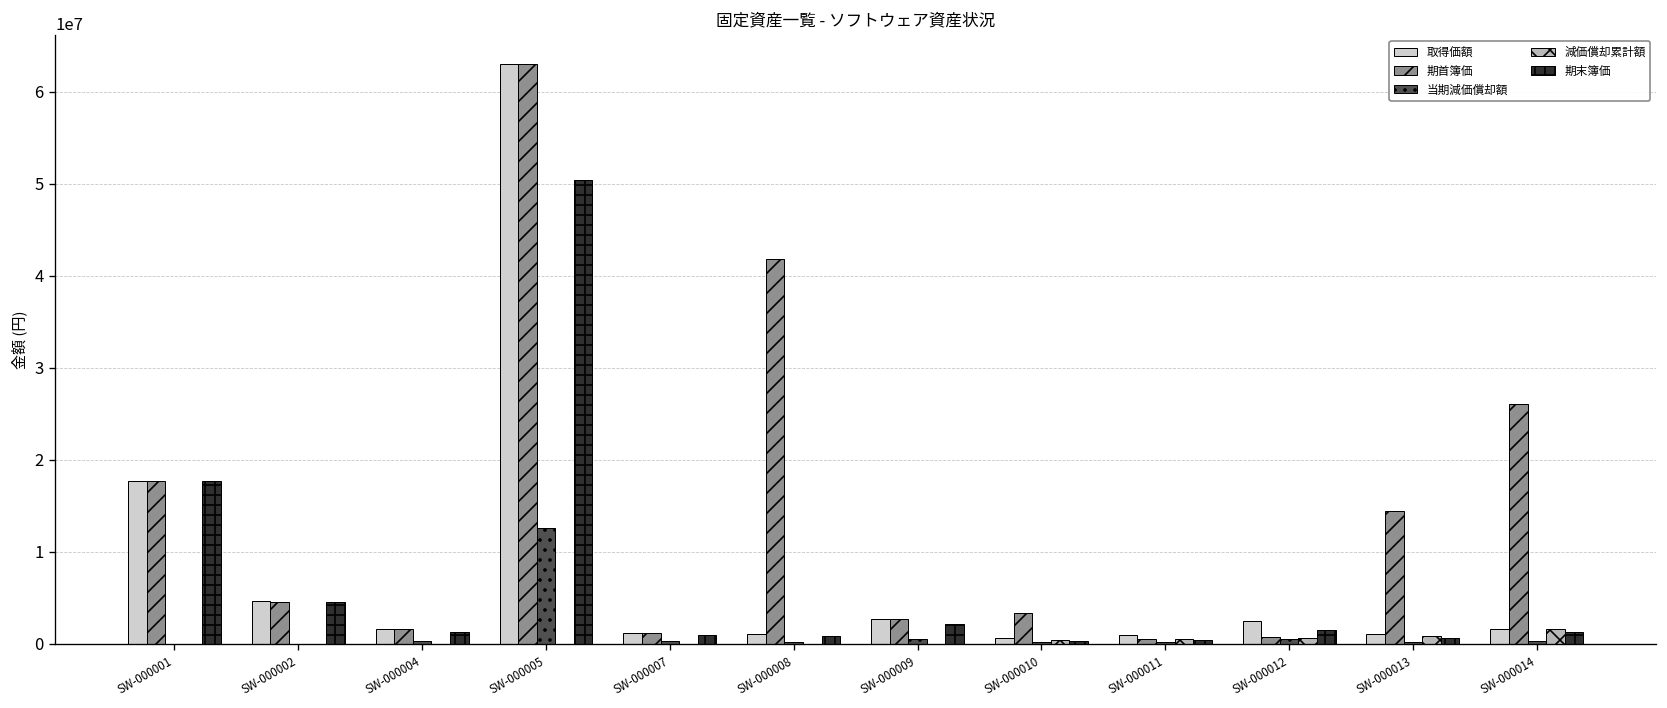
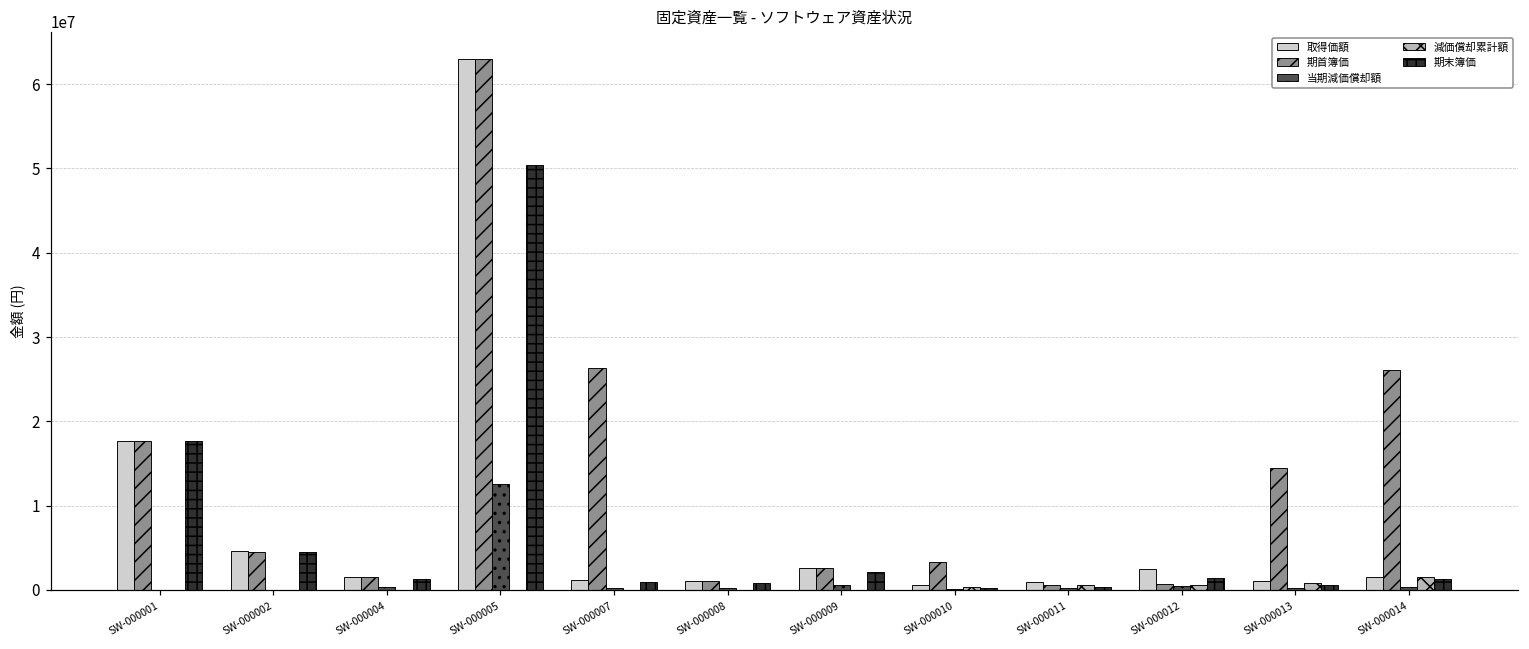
期首簿価, SW-000007: 1000000 -> 26000000
期首簿価, SW-000008: 42000000 -> 1000000
